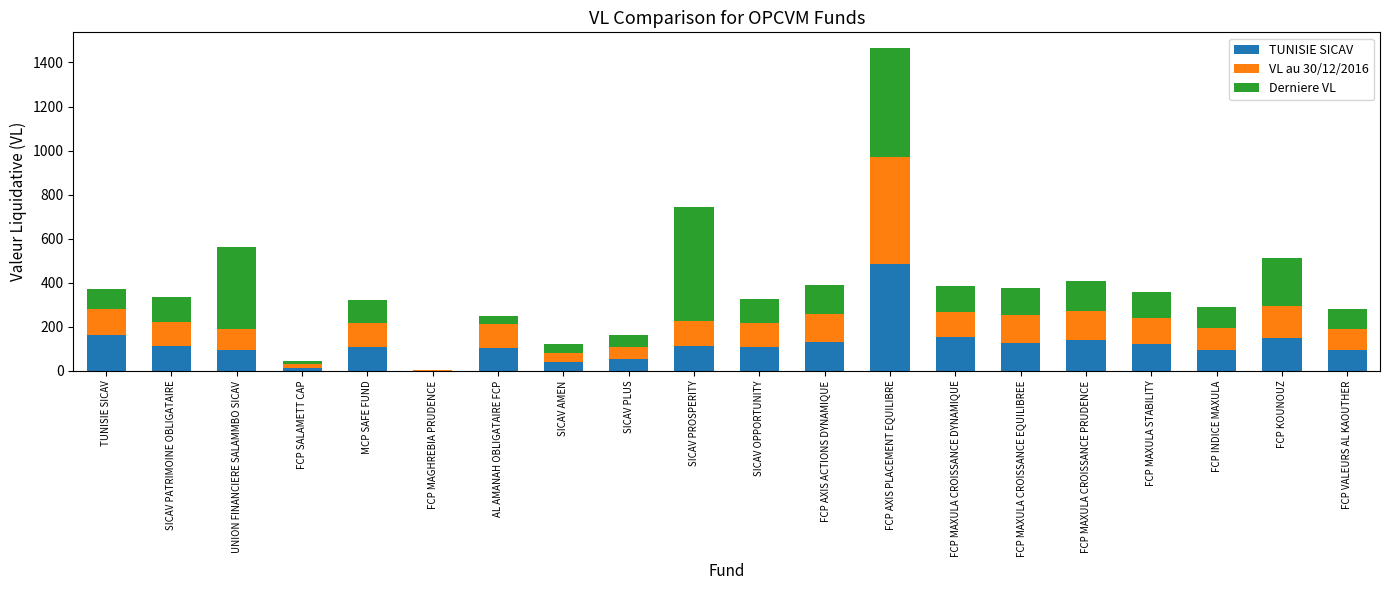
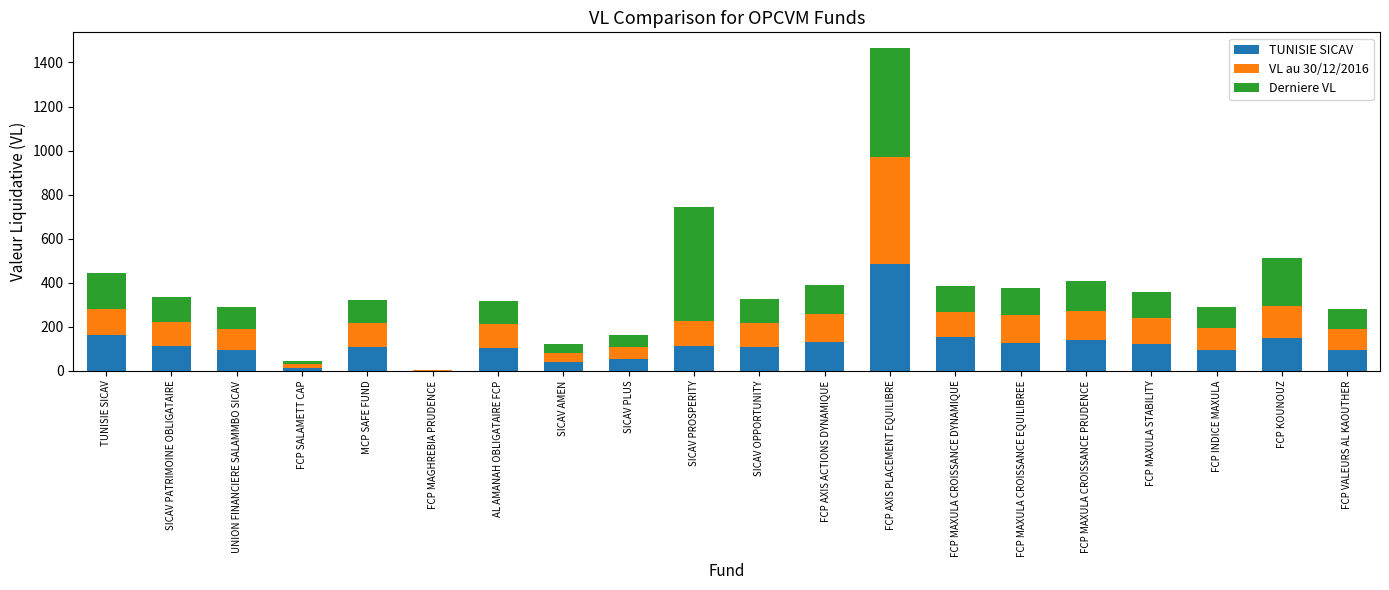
Derniere VL, TUNISIE SICAV: 90 -> 170
Derniere VL, UNION FINANCIERE SALAMMBO SICAV: 370 -> 100
Derniere VL, AL AMANAH OBLIGATAIRE FCP: 40 -> 110
